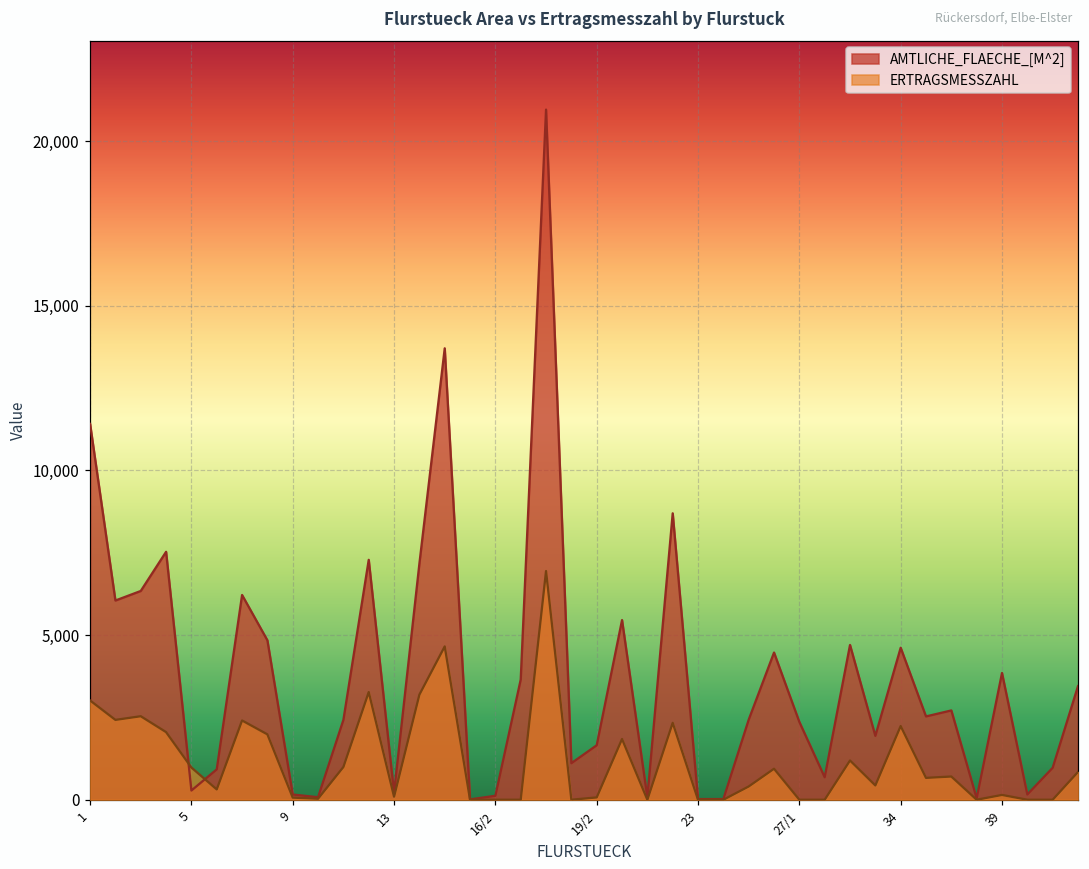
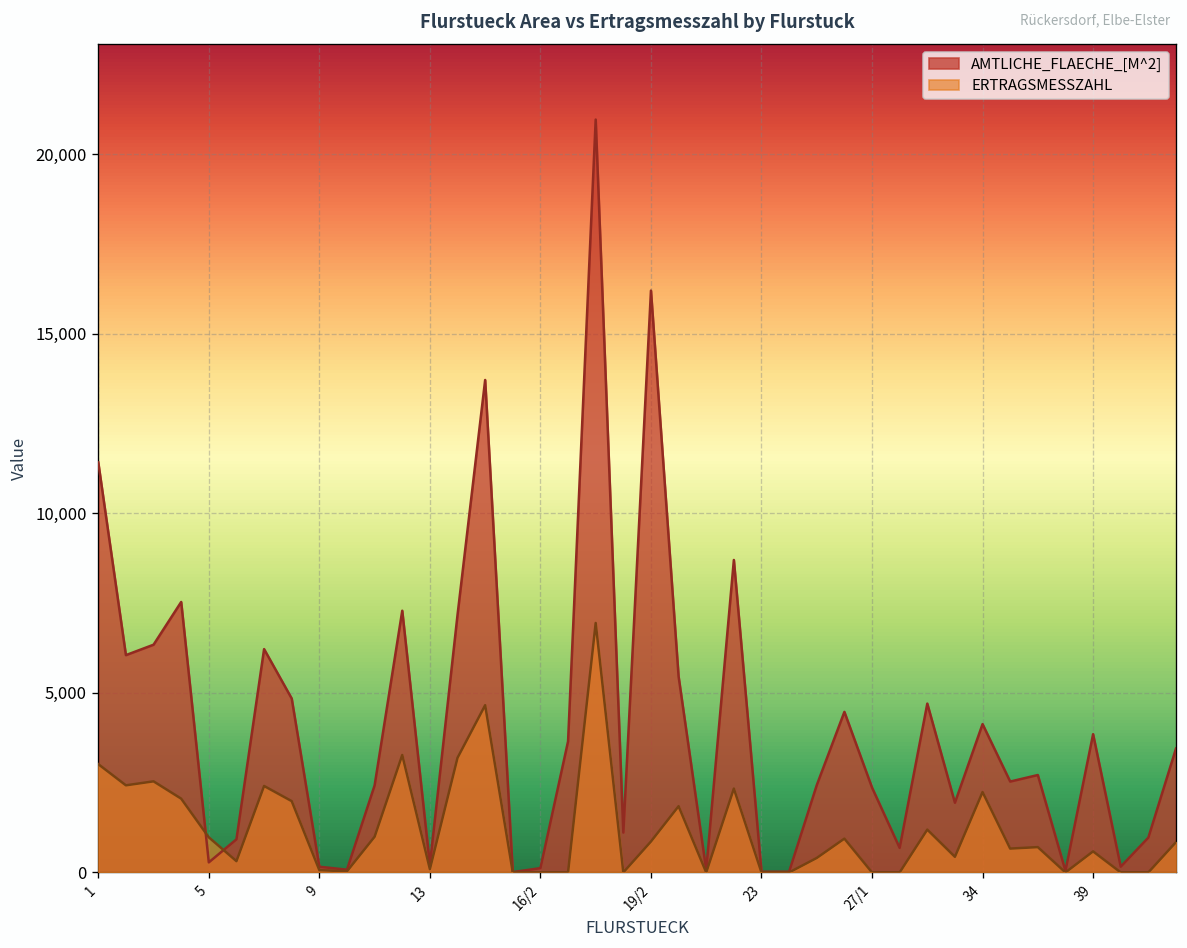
AMTLICHE_FLAECHE_[M^2], 19/2: 1,700 -> 16,200
ERTRAGSMESSZAHL, 19/2: 100 -> 900
AMTLICHE_FLAECHE_[M^2], 34: 4,600 -> 4,100
ERTRAGSMESSZAHL, 39: 100 -> 600
